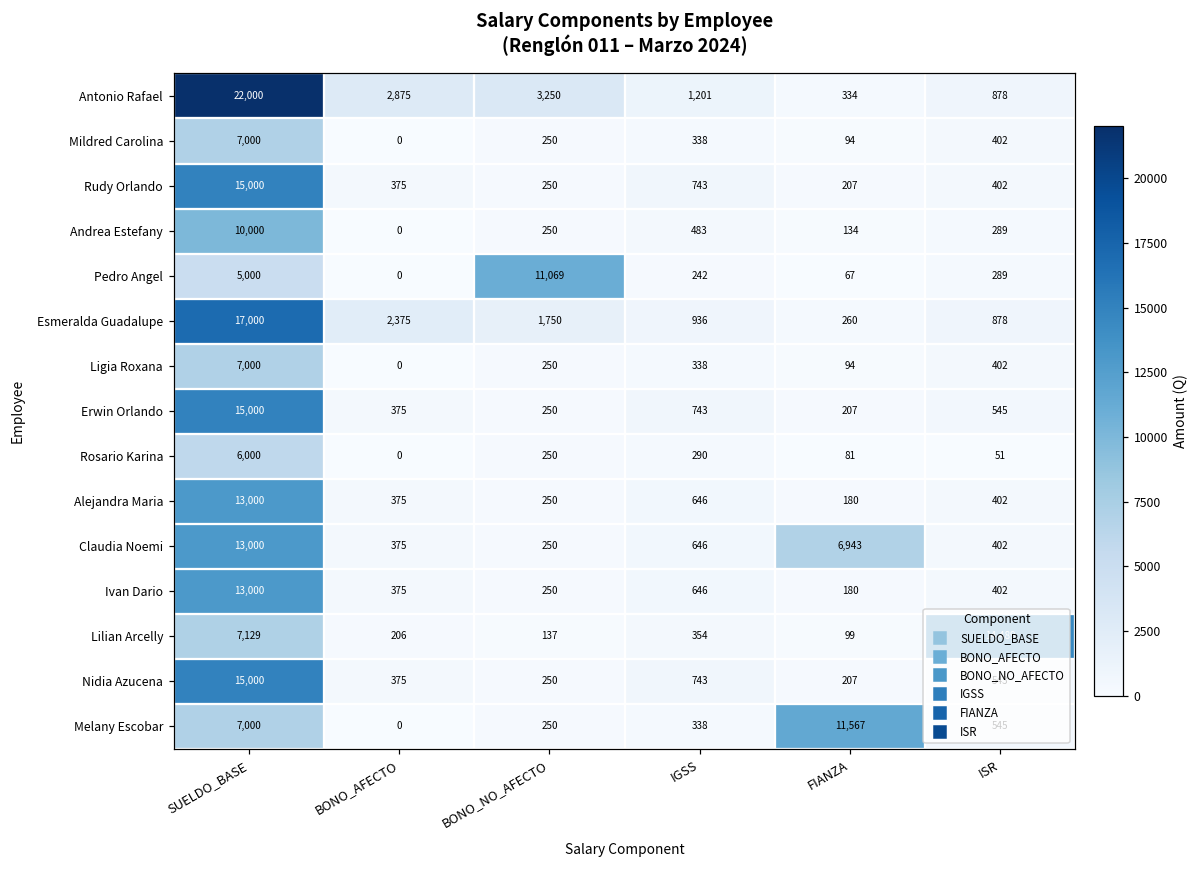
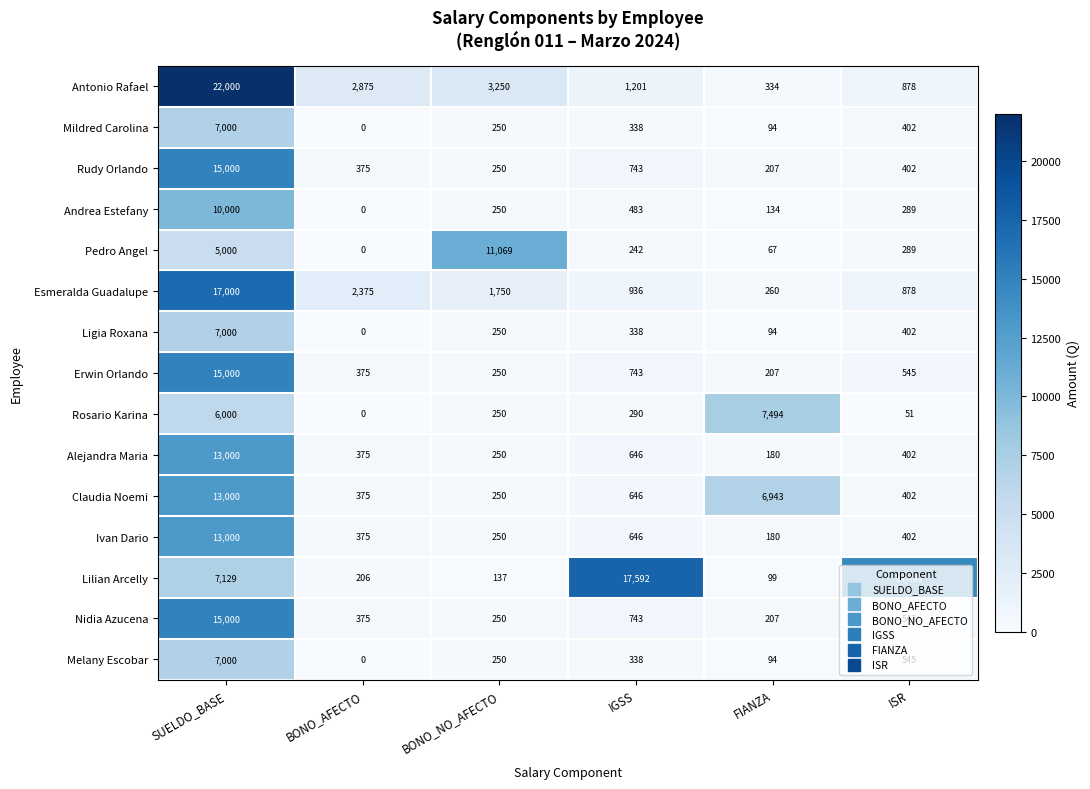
Rosario Karina, FIANZA: 81 -> 7,494
Lilian Arcelly, IGSS: 354 -> 17,592
Melany Escobar, FIANZA: 11,567 -> 94
